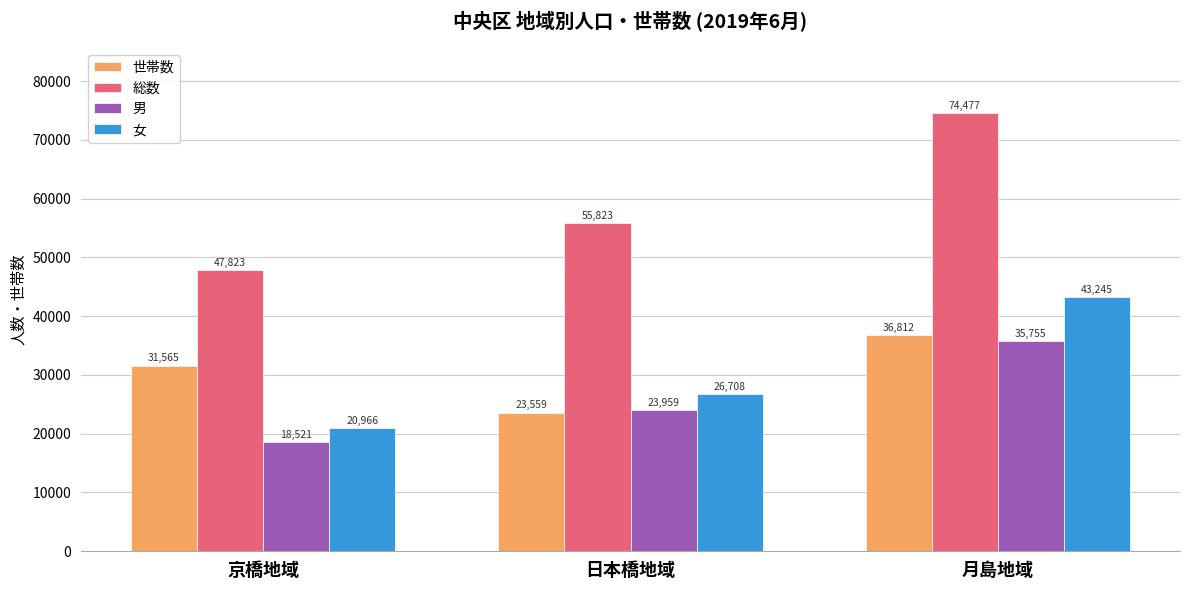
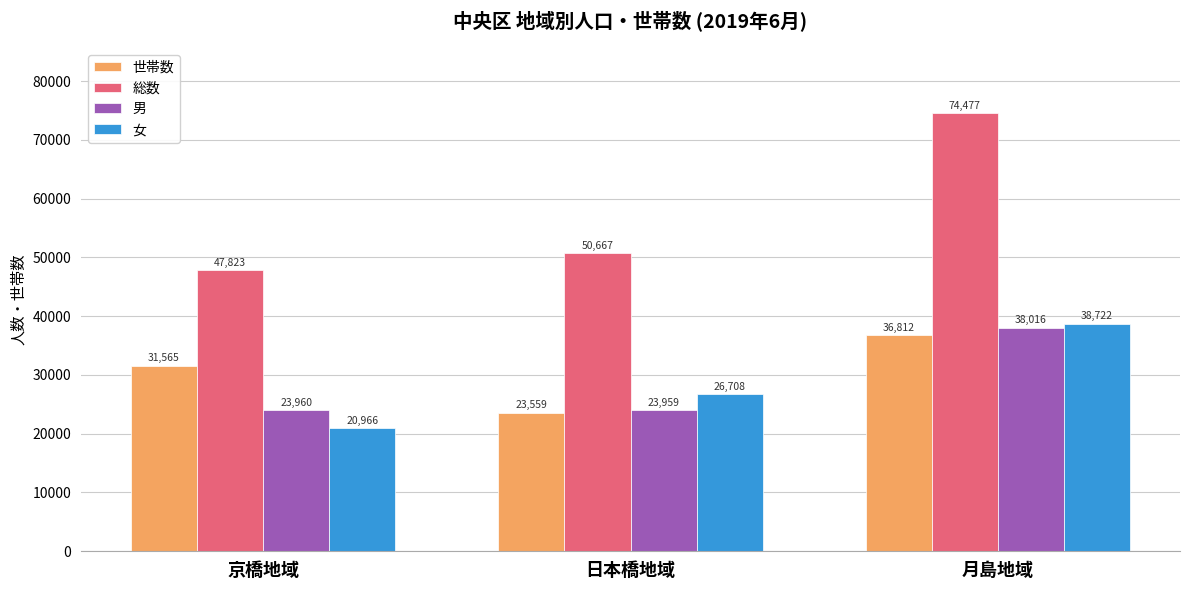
男, 京橋地域: 18,521 -> 23,960
総数, 日本橋地域: 55,823 -> 50,667
男, 月島地域: 35,755 -> 38,016
女, 月島地域: 43,245 -> 38,722
